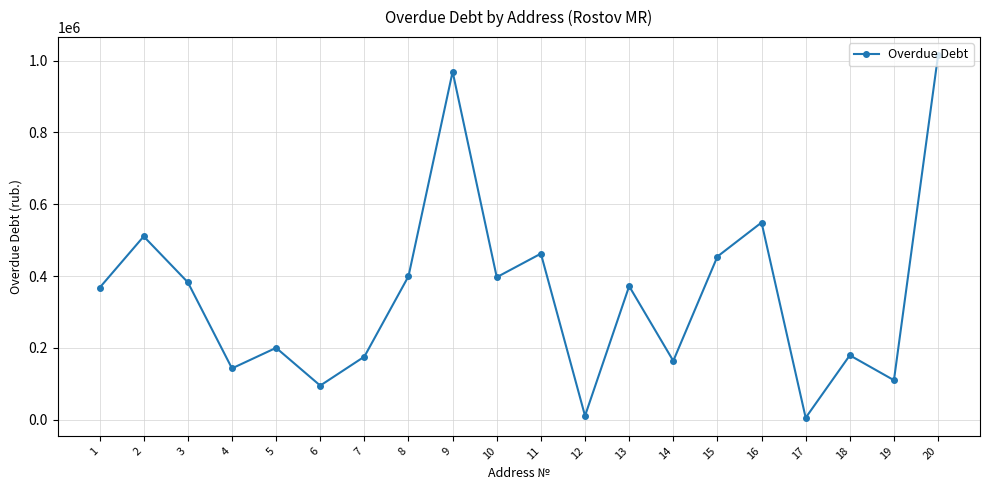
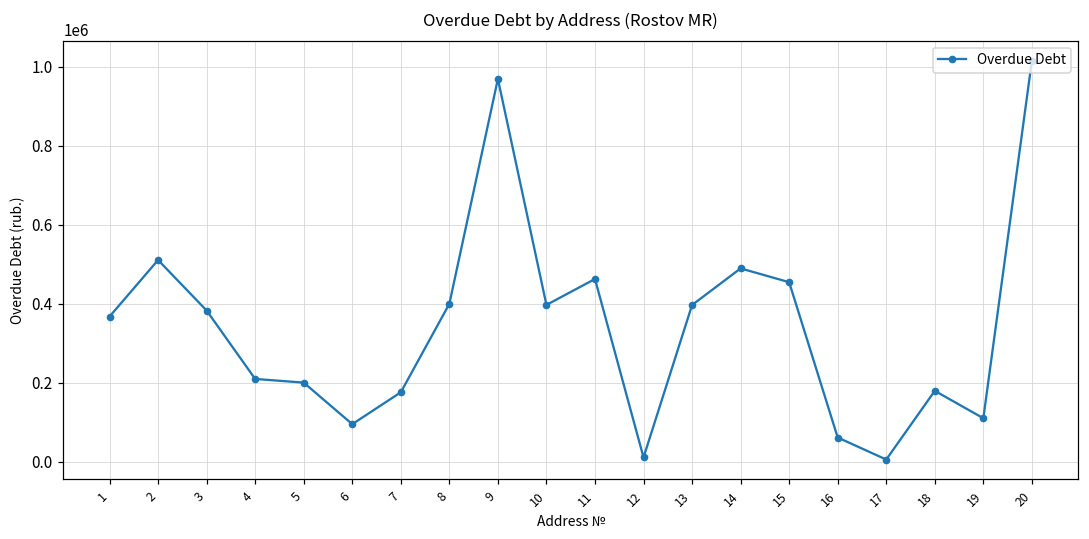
4: 140000 -> 210000
13: 370000 -> 400000
14: 160000 -> 490000
16: 550000 -> 60000
